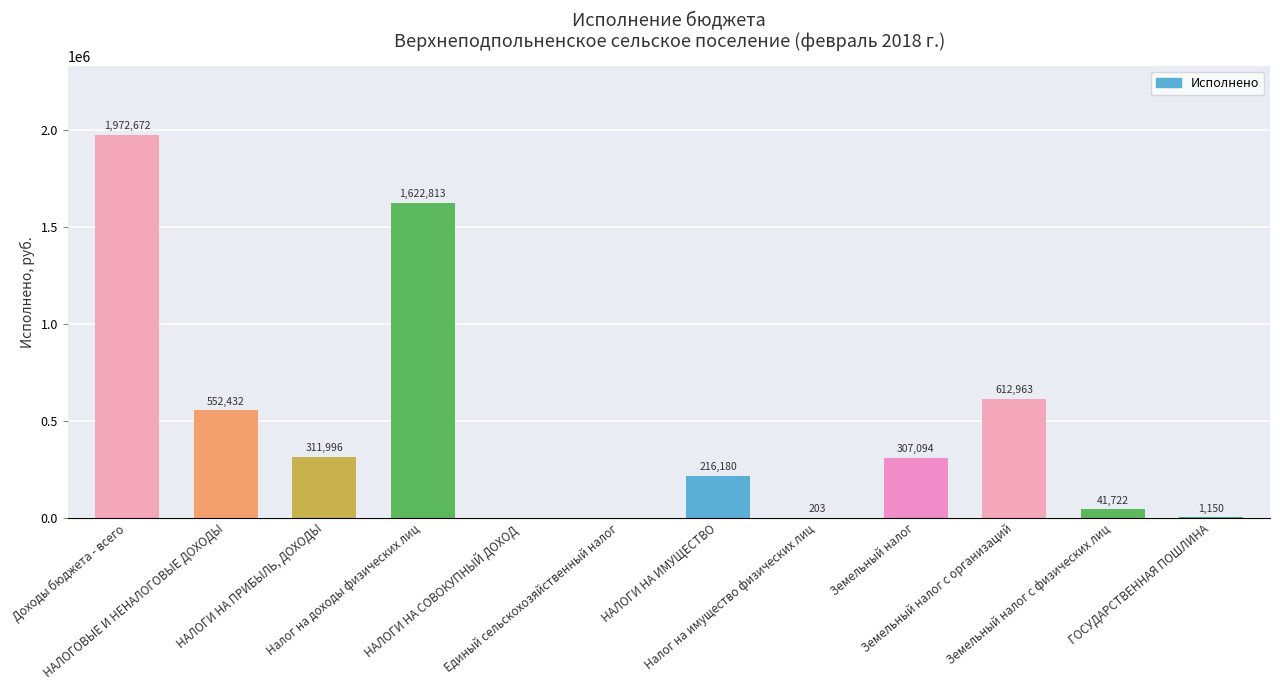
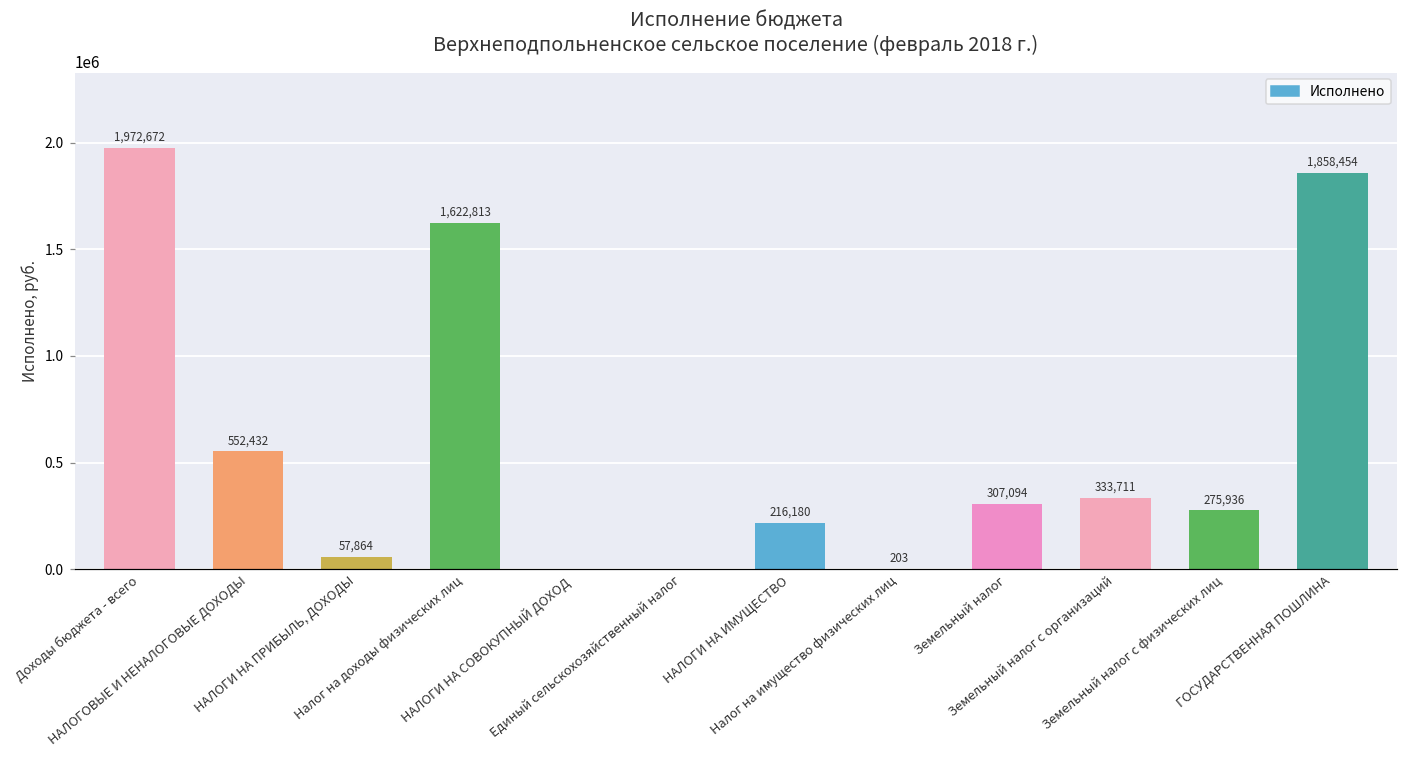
НАЛОГИ НА ПРИБЫЛЬ, ДОХОДЫ: 311,996 -> 57,864
Земельный налог с организаций: 612,963 -> 333,711
Земельный налог с физических лиц: 41,722 -> 275,936
ГОСУДАРСТВЕННАЯ ПОШЛИНА: 1,150 -> 1,858,454
